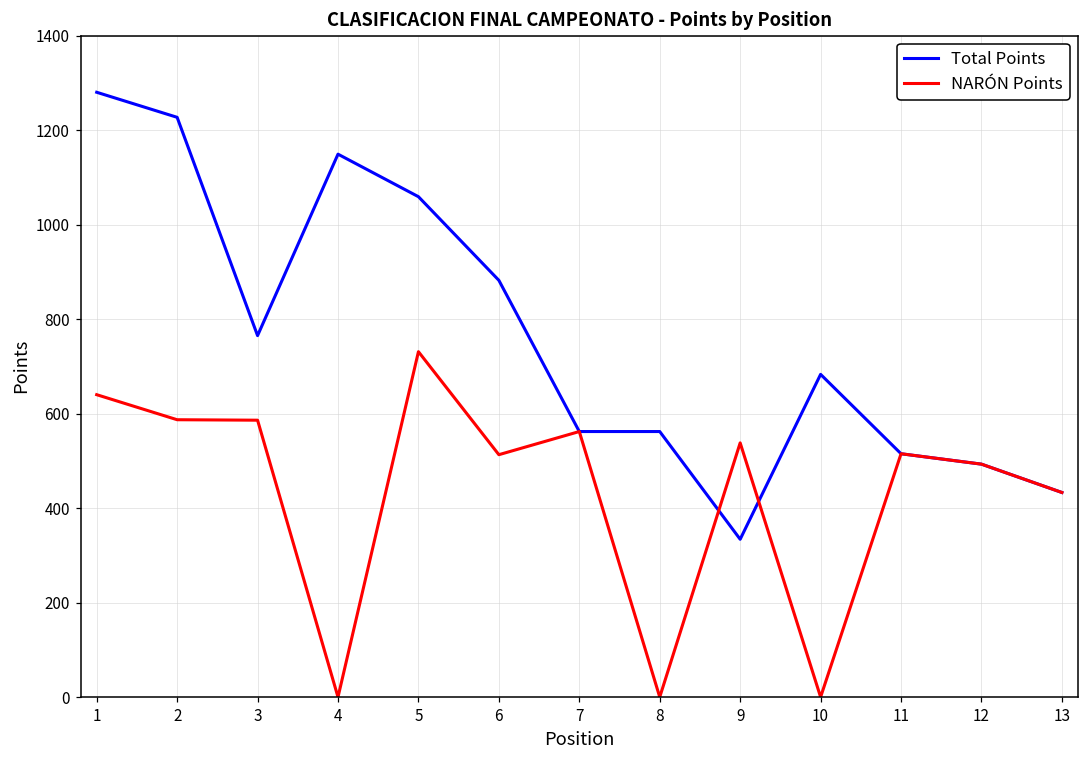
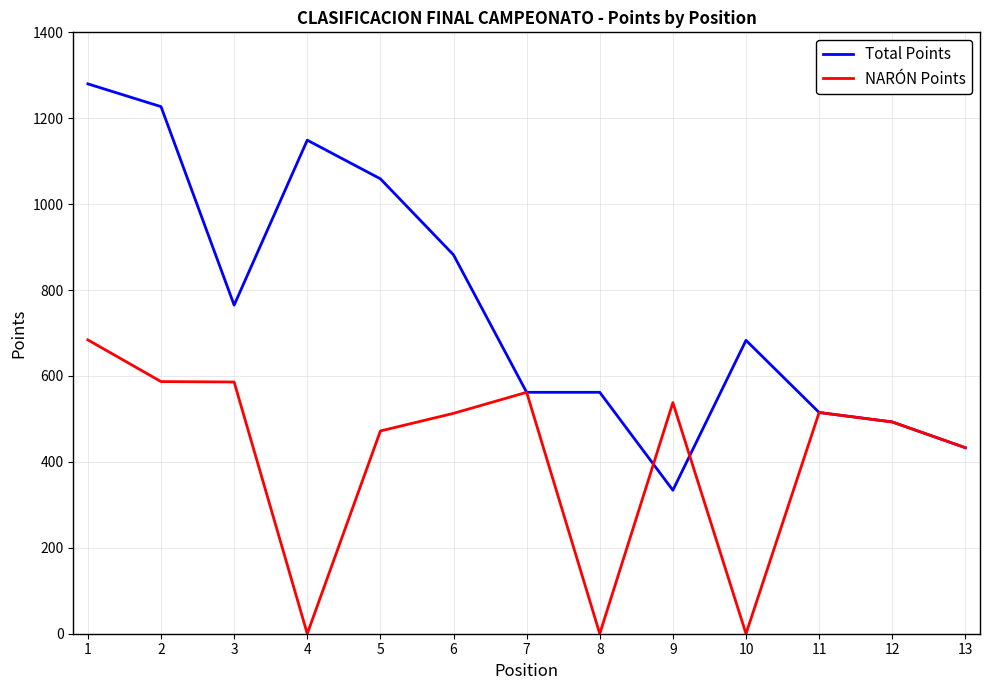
NARÓN Points, 1: 640 -> 680
NARÓN Points, 5: 730 -> 470
